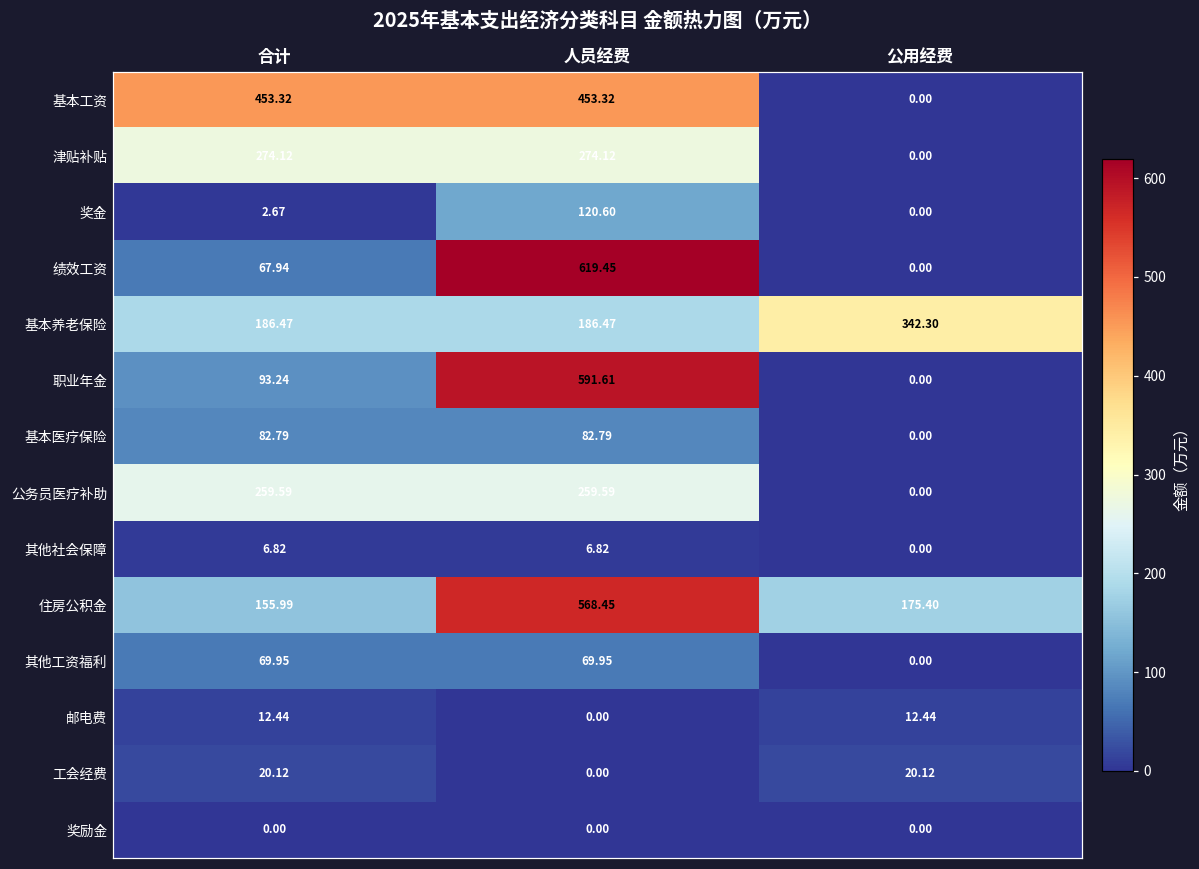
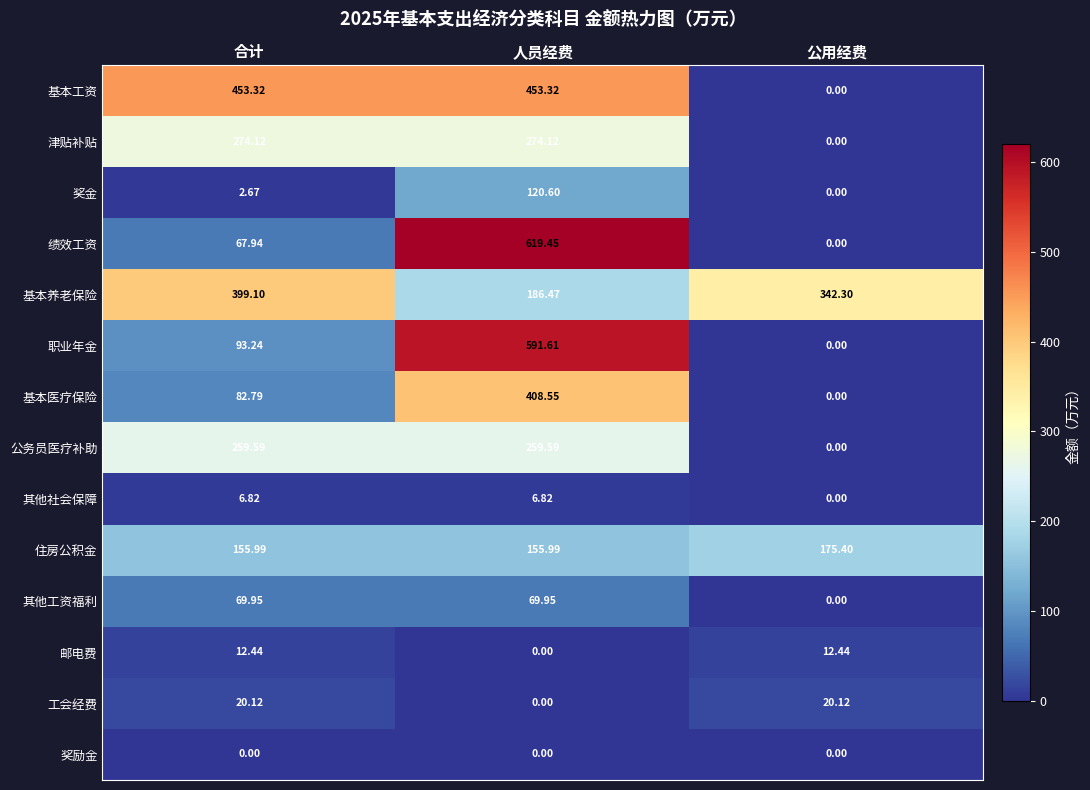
基本养老保险, 合计: 186.47 -> 399.10
基本医疗保险, 人员经费: 82.79 -> 408.55
住房公积金, 人员经费: 568.45 -> 155.99
